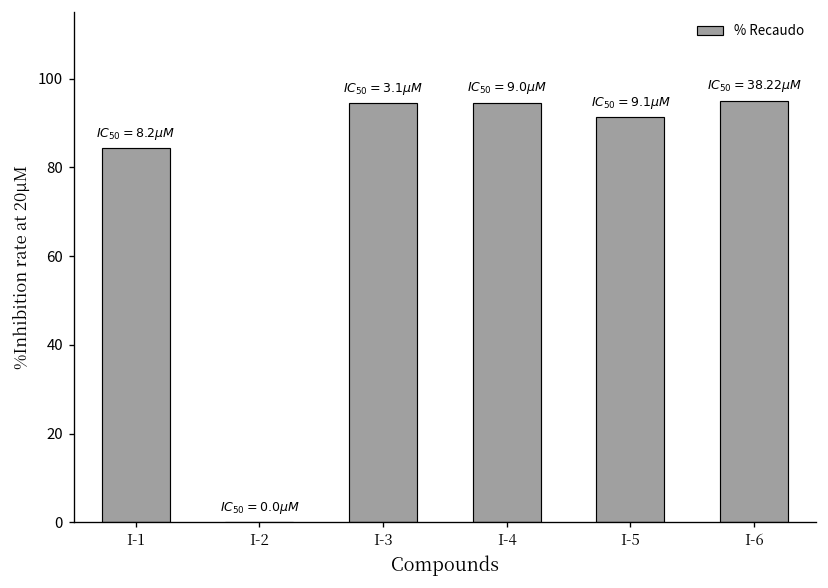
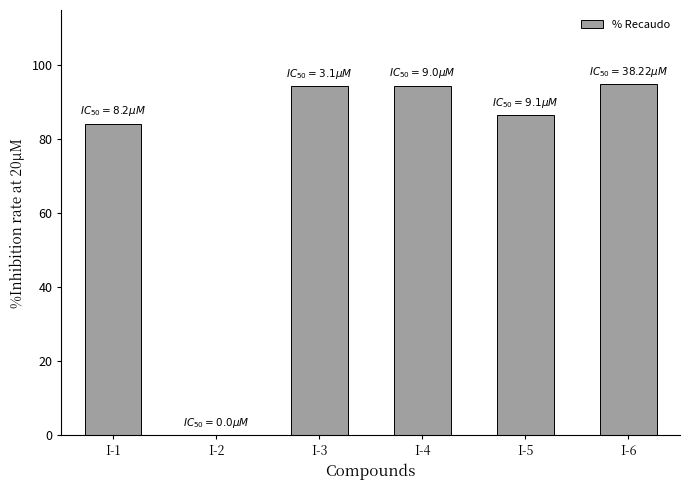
I-5: 91 -> 87
